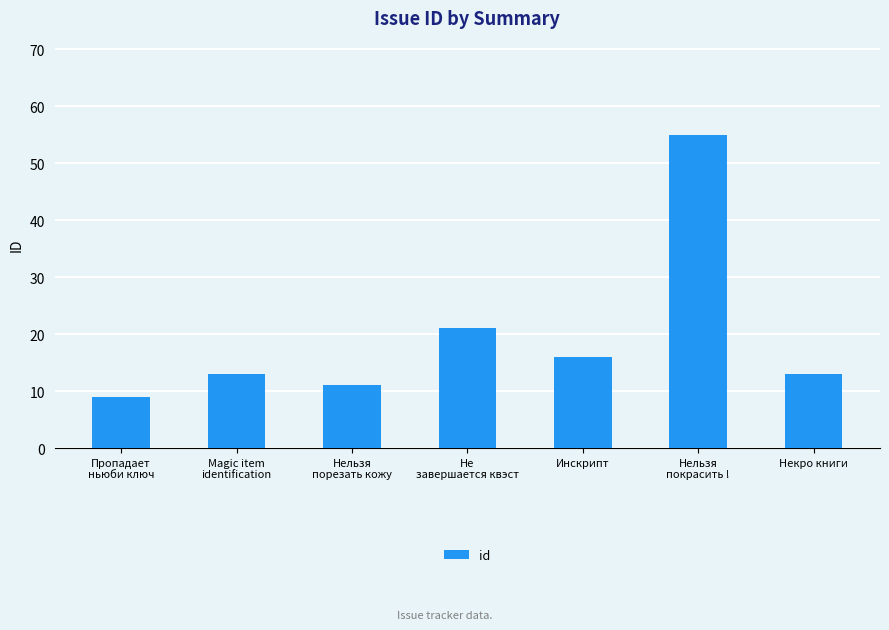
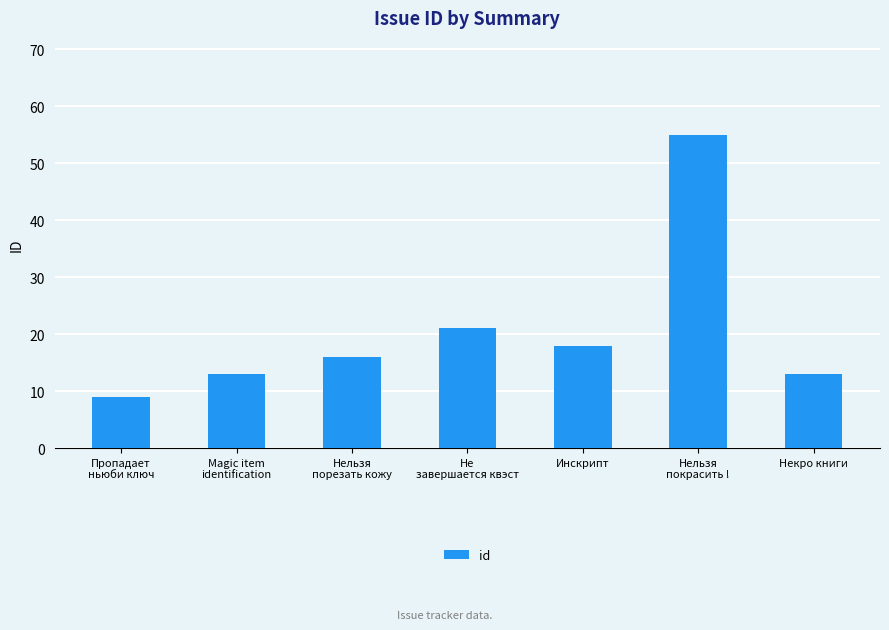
Нельзя порезать кожу: 11 -> 16
Инскрипт: 16 -> 18
